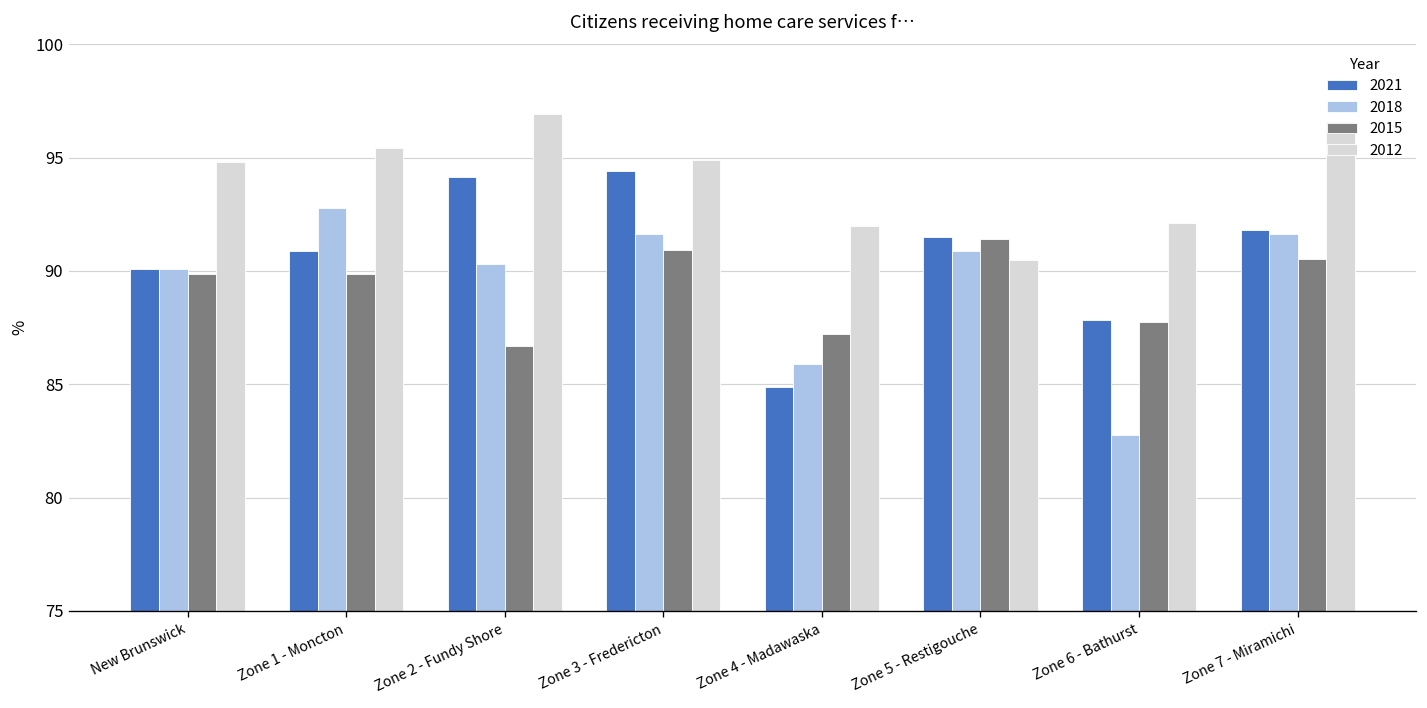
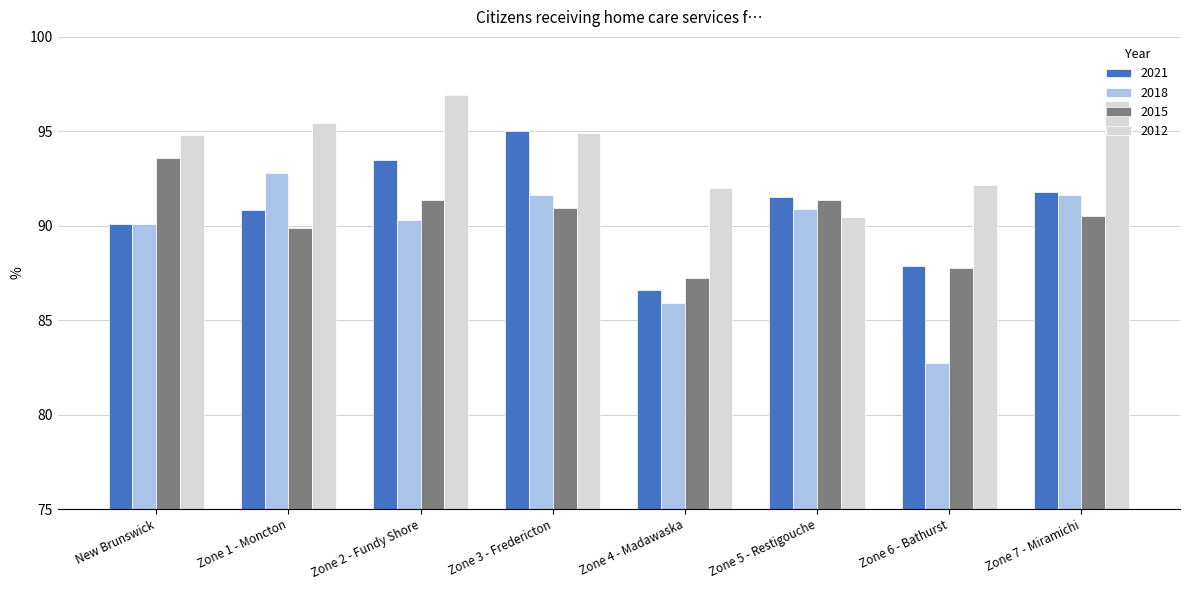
2015, New Brunswick: 89.9 -> 93.6
2021, Zone 2 - Fundy Shore: 94.2 -> 93.5
2015, Zone 2 - Fundy Shore: 86.7 -> 91.4
2021, Zone 3 - Fredericton: 94.4 -> 95.0
2021, Zone 4 - Madawaska: 84.9 -> 86.6
